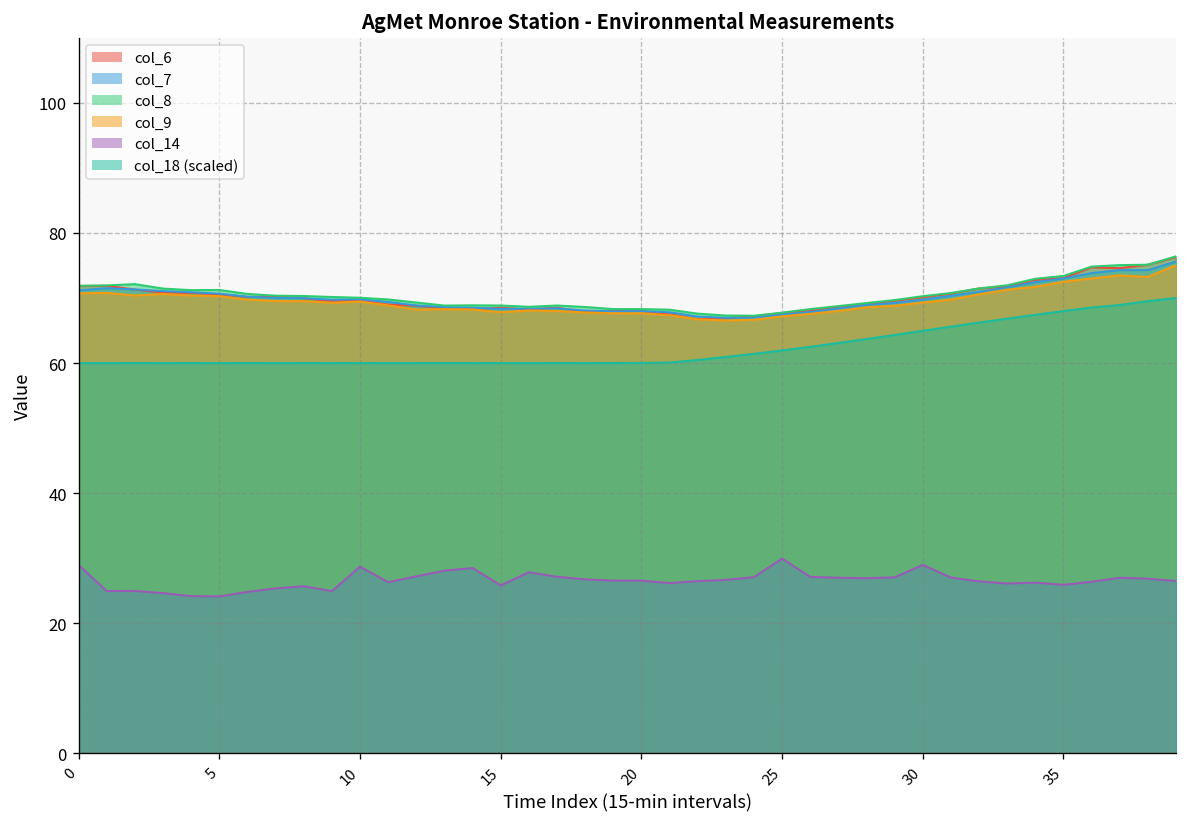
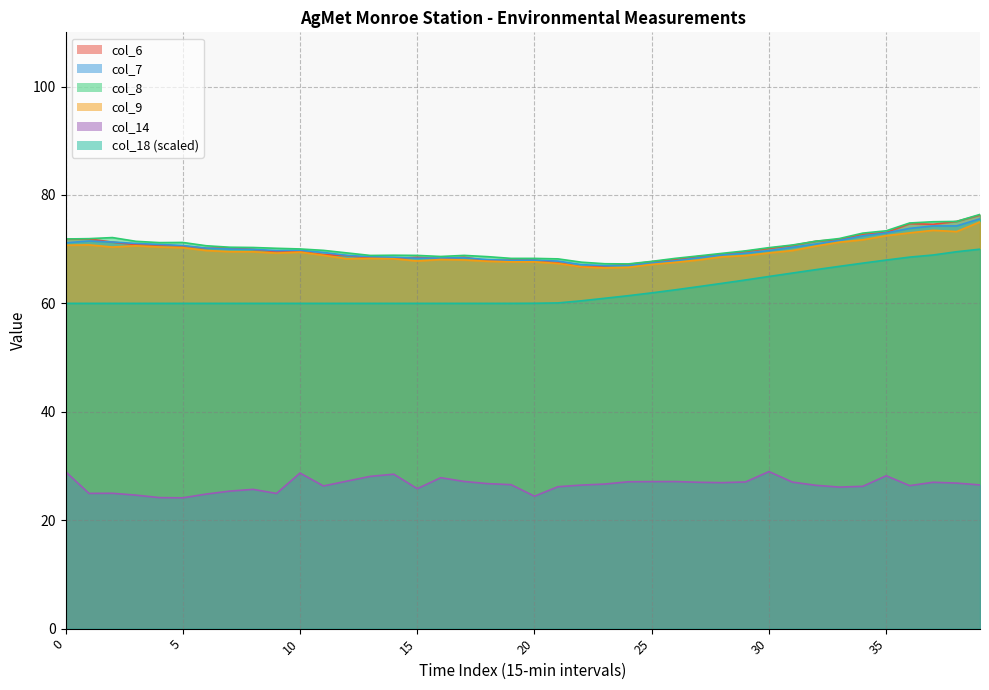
col_14, 20: 27 -> 24
col_14, 25: 30 -> 27
col_14, 35: 26 -> 28
